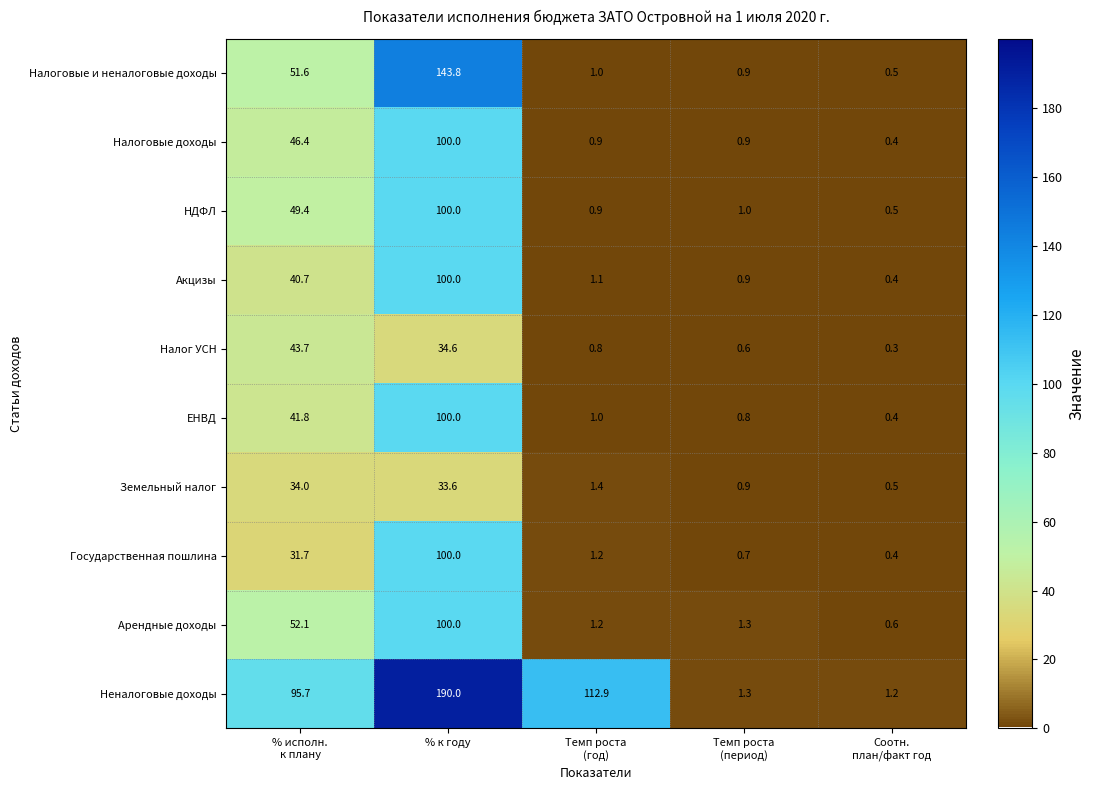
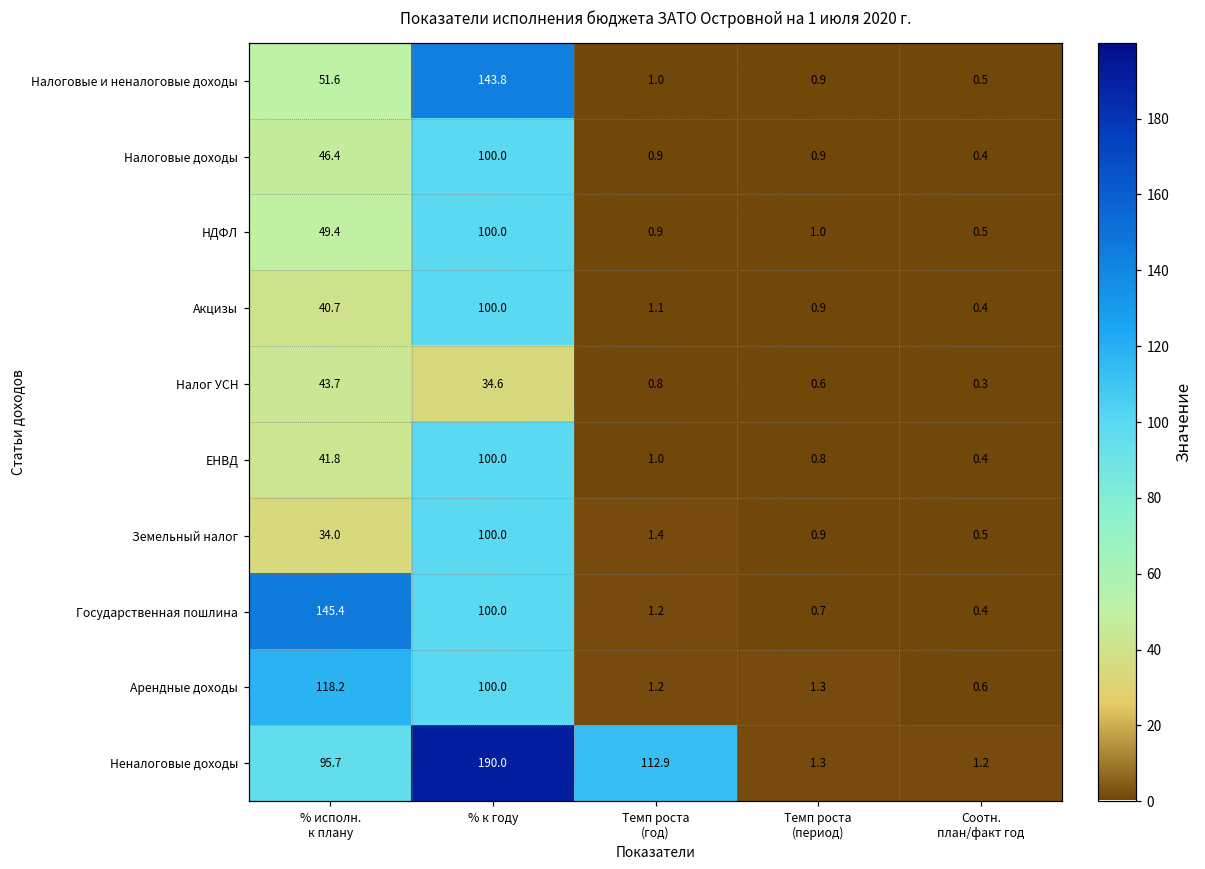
Земельный налог, % к году: 33.6 -> 100.0
Государственная пошлина, % исполн. к плану: 31.7 -> 145.4
Арендные доходы, % исполн. к плану: 52.1 -> 118.2
